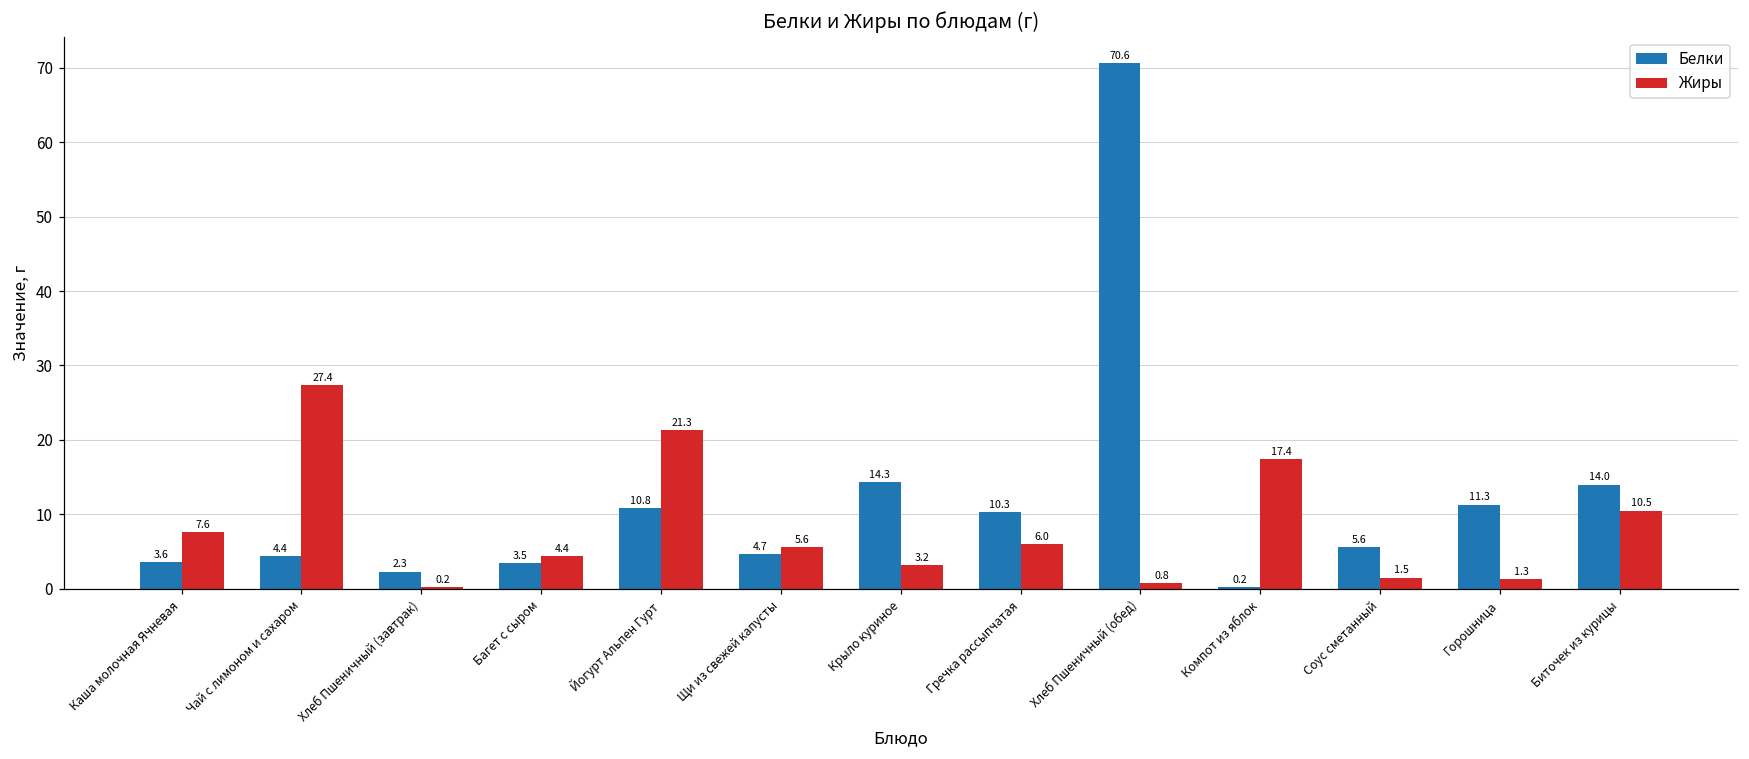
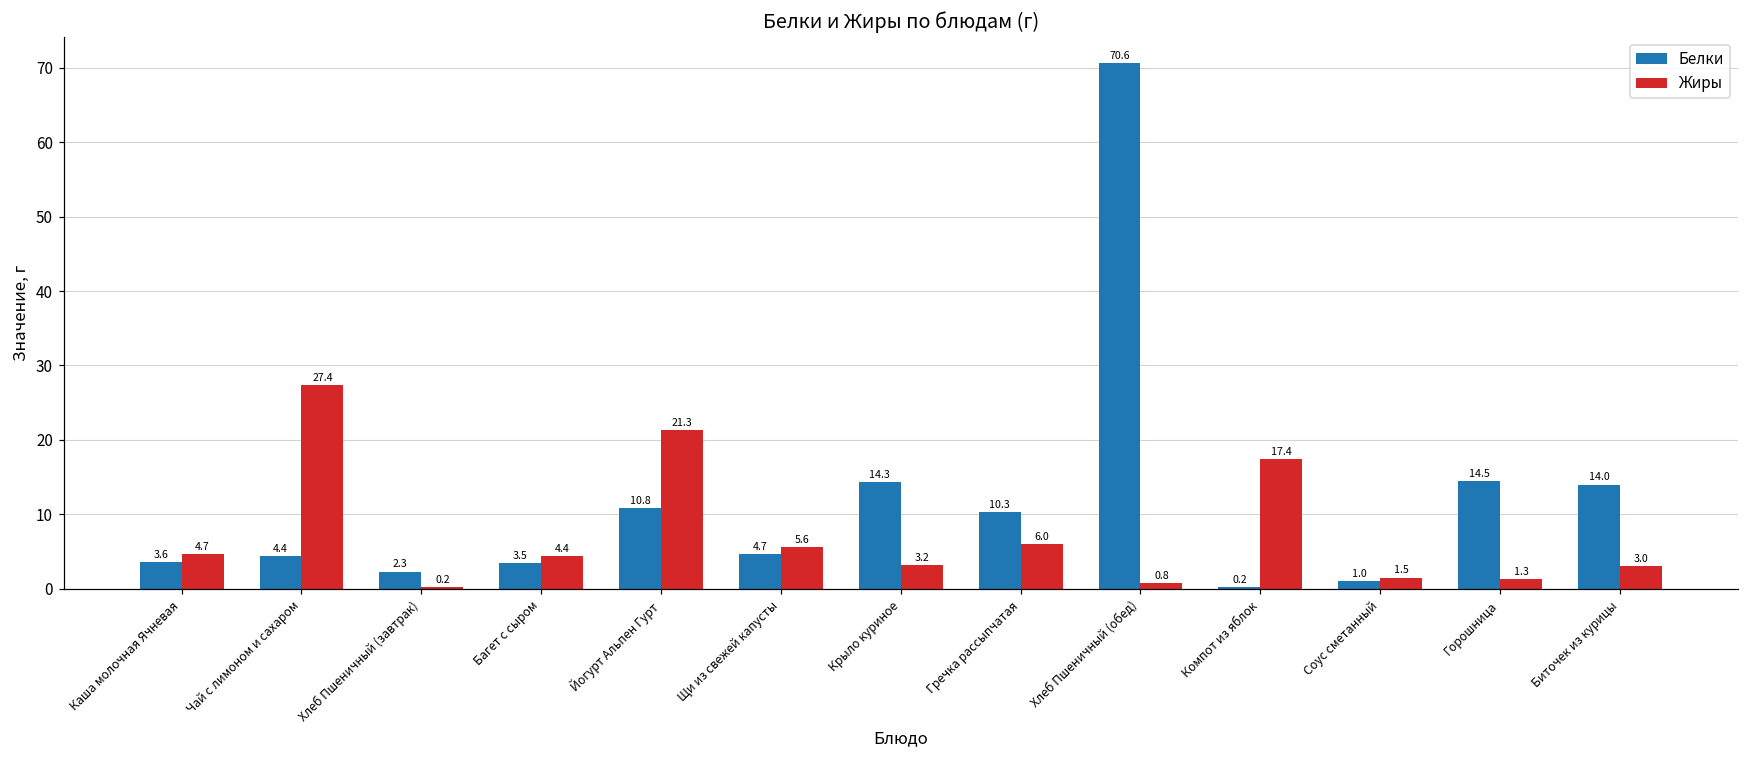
Жиры, Каша молочная Ячневая: 7.6 -> 4.7
Белки, Соус сметанный: 5.6 -> 1.0
Белки, Горошница: 11.3 -> 14.5
Жиры, Биточек из курицы: 10.5 -> 3.0
